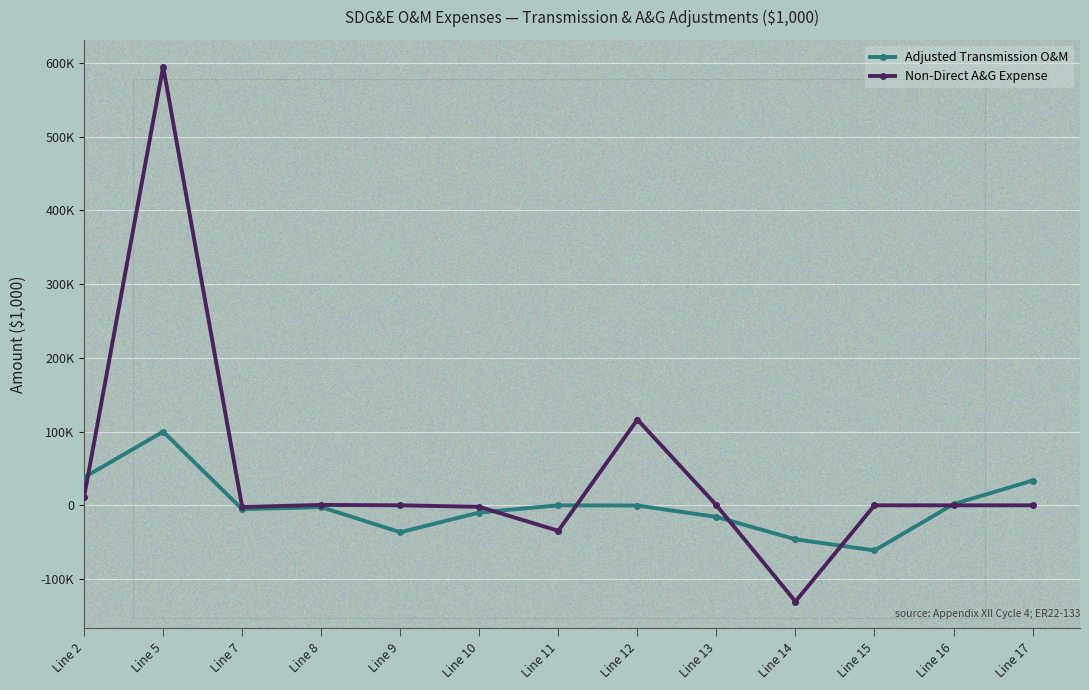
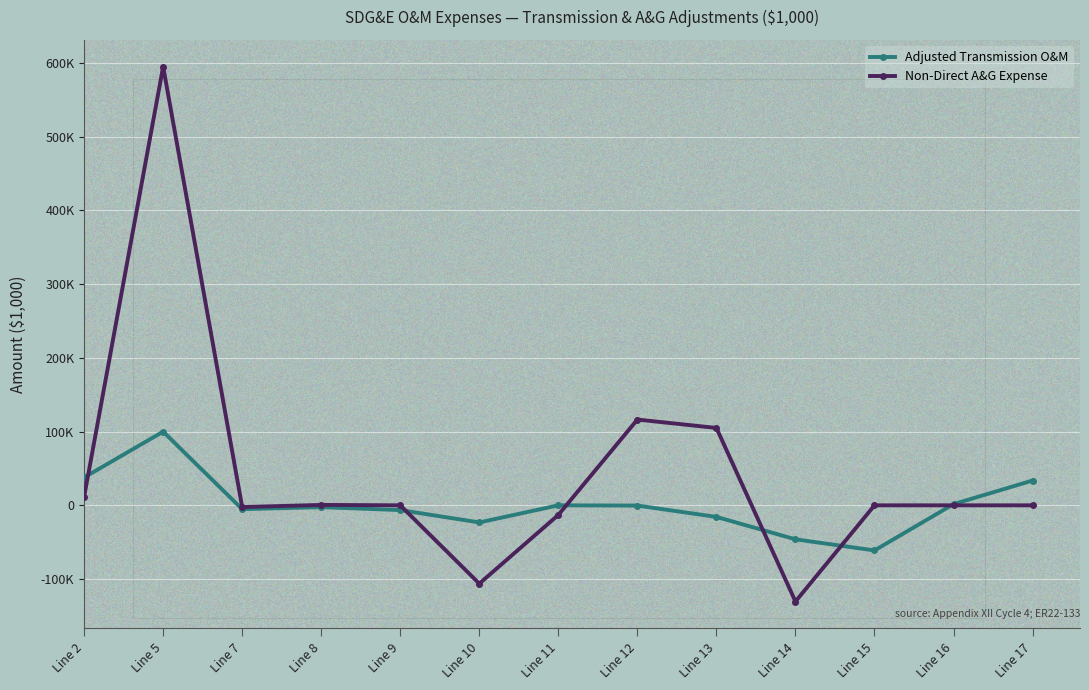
Adjusted Transmission O&M, Line 9: -40000 -> -10000
Adjusted Transmission O&M, Line 10: -10000 -> -20000
Non-Direct A&G Expense, Line 10: 0 -> -110000
Non-Direct A&G Expense, Line 11: -30000 -> -10000
Non-Direct A&G Expense, Line 13: 0 -> 100000
